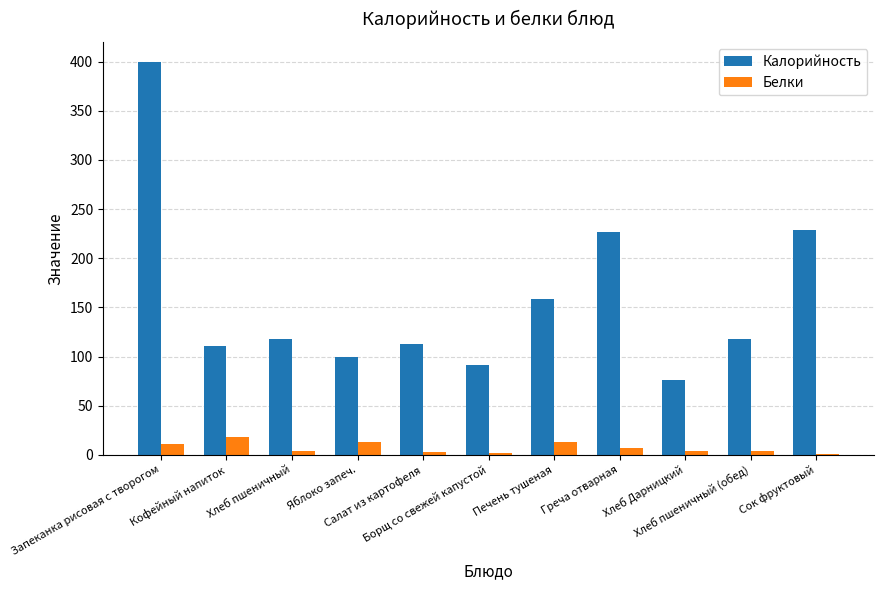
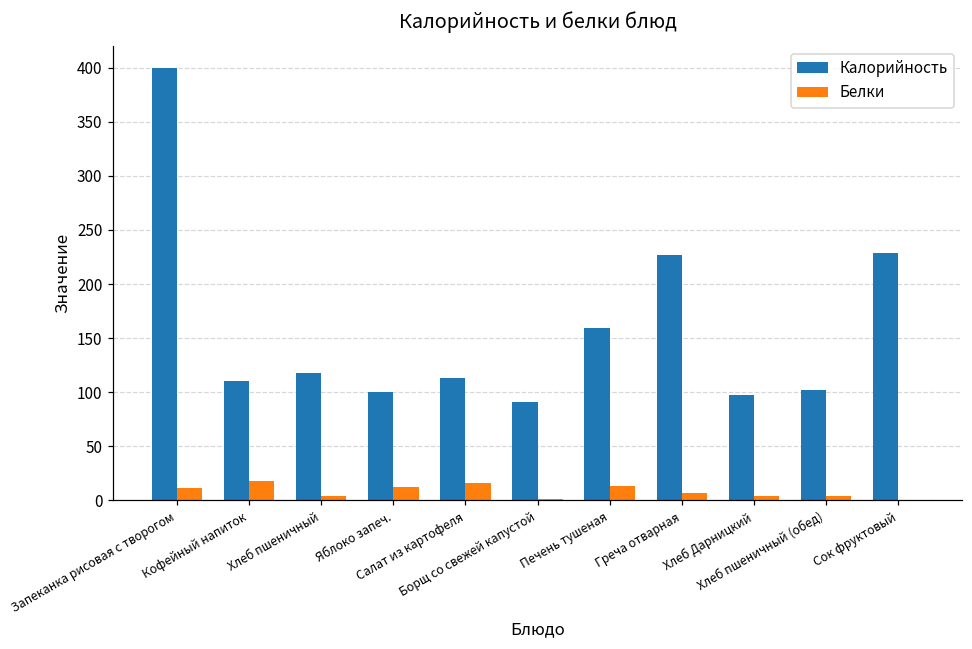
Белки, Салат из картофеля: 0 -> 20
Калорийность, Хлеб Дарницкий: 80 -> 100
Калорийность, Хлеб пшеничный (обед): 120 -> 100
